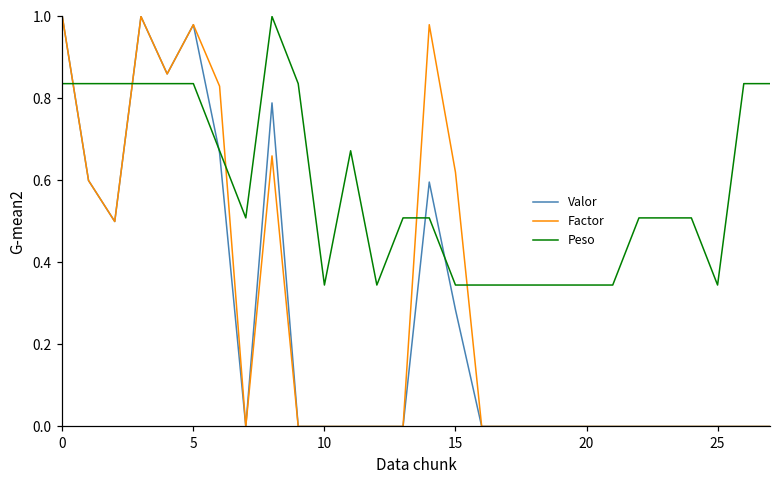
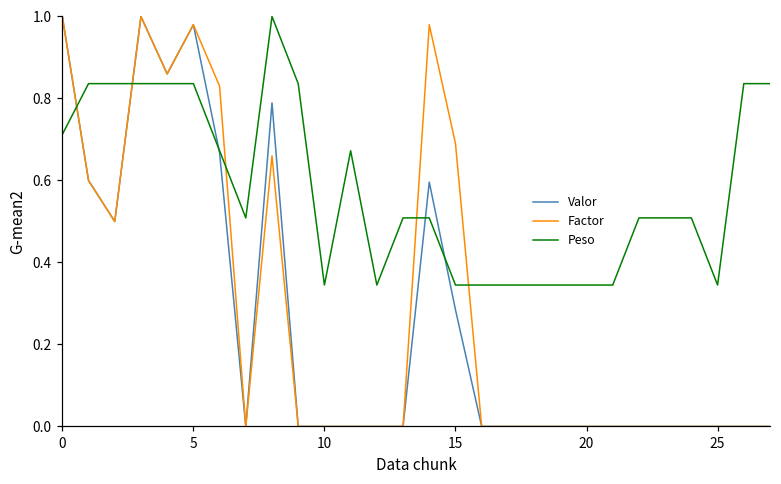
Peso, 0: 0.84 -> 0.71
Factor, 15: 0.62 -> 0.69
